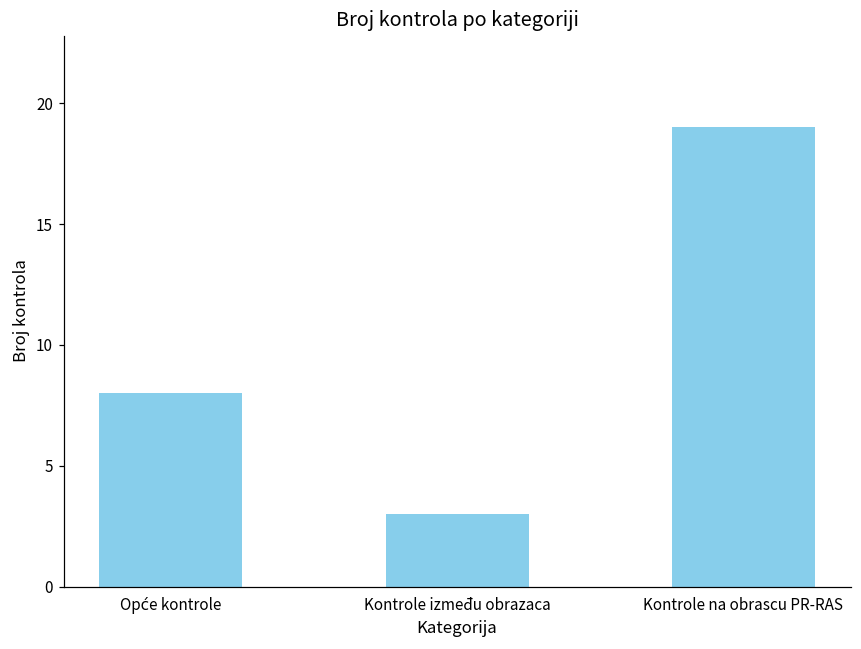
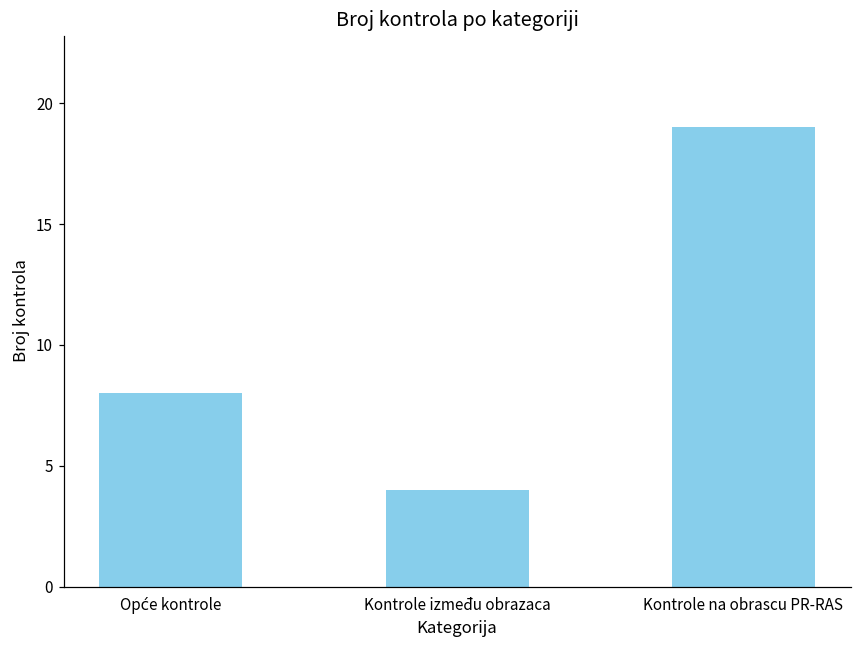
Kontrole između obrazaca: 3 -> 4
